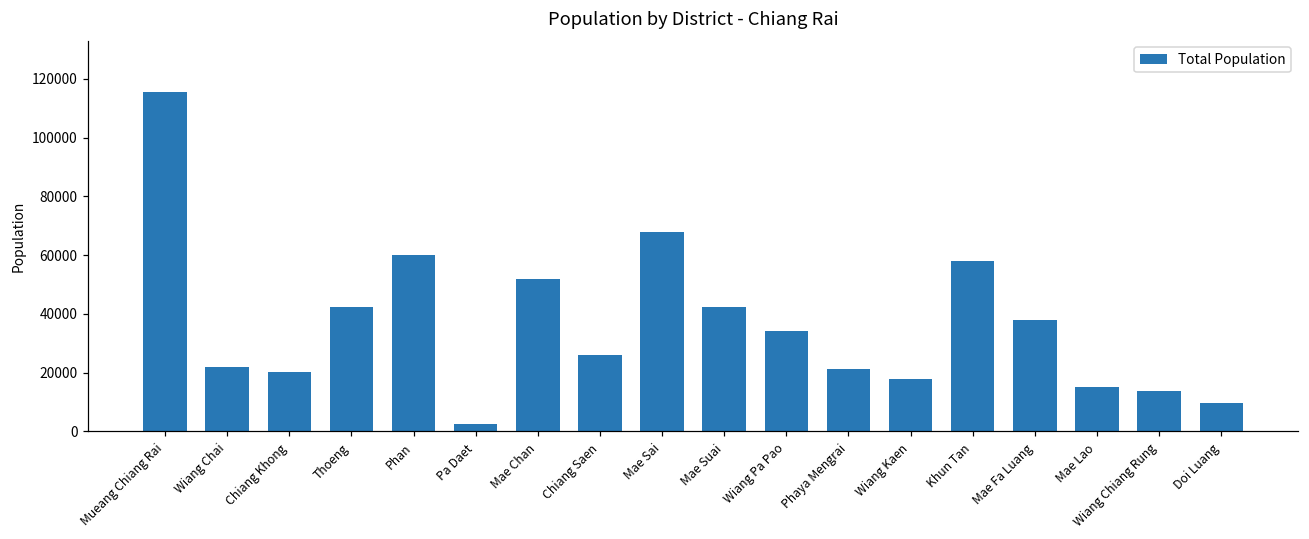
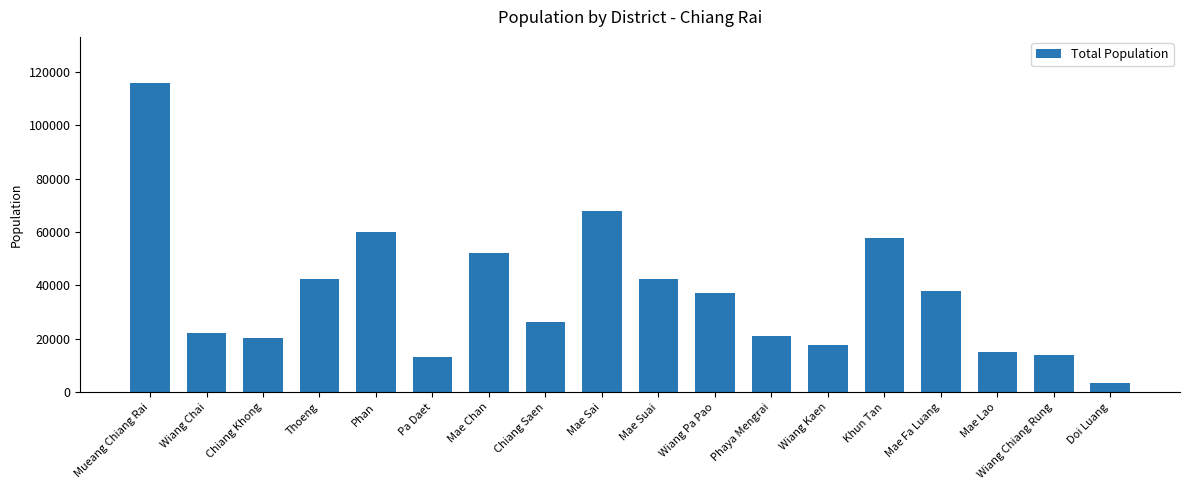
Pa Daet: 3000 -> 13000
Wiang Pa Pao: 34000 -> 37000
Doi Luang: 10000 -> 3000
